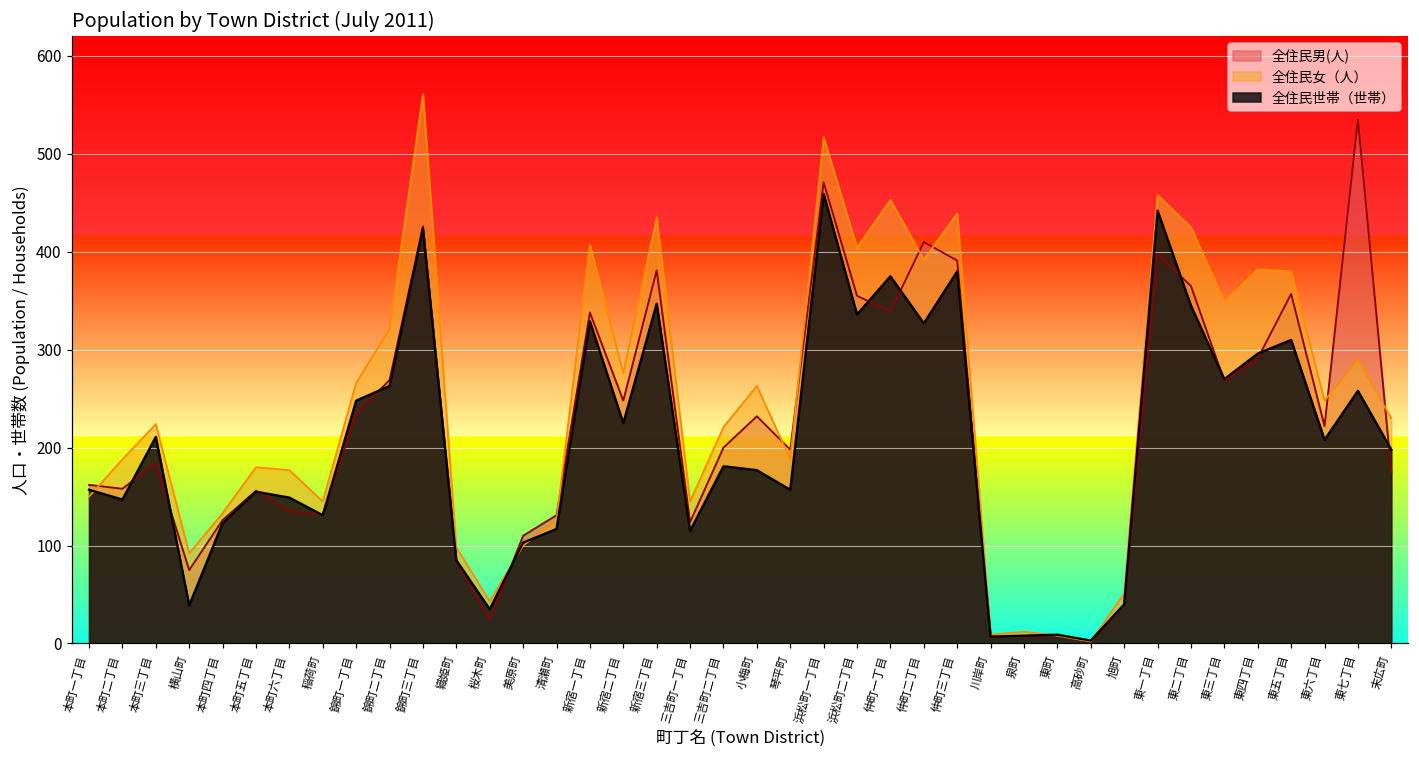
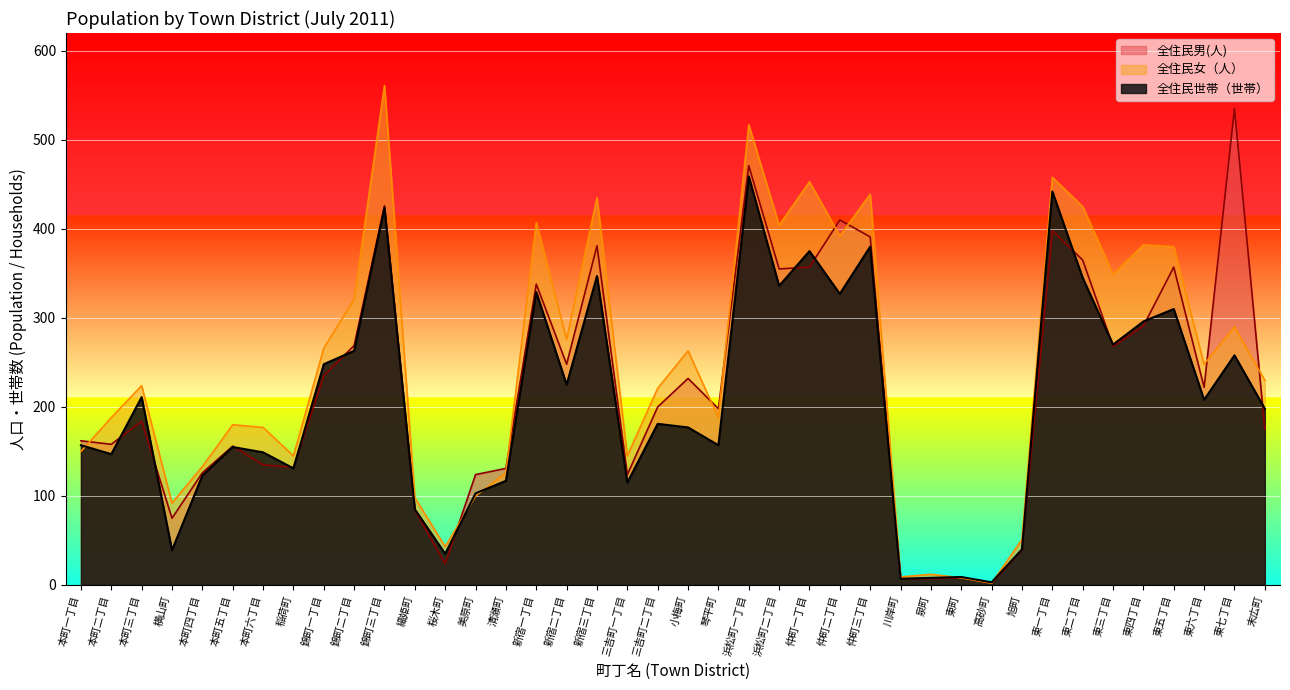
全住民男(人), 美原町: 110 -> 120
全住民男(人), 仲町一丁目: 340 -> 360
